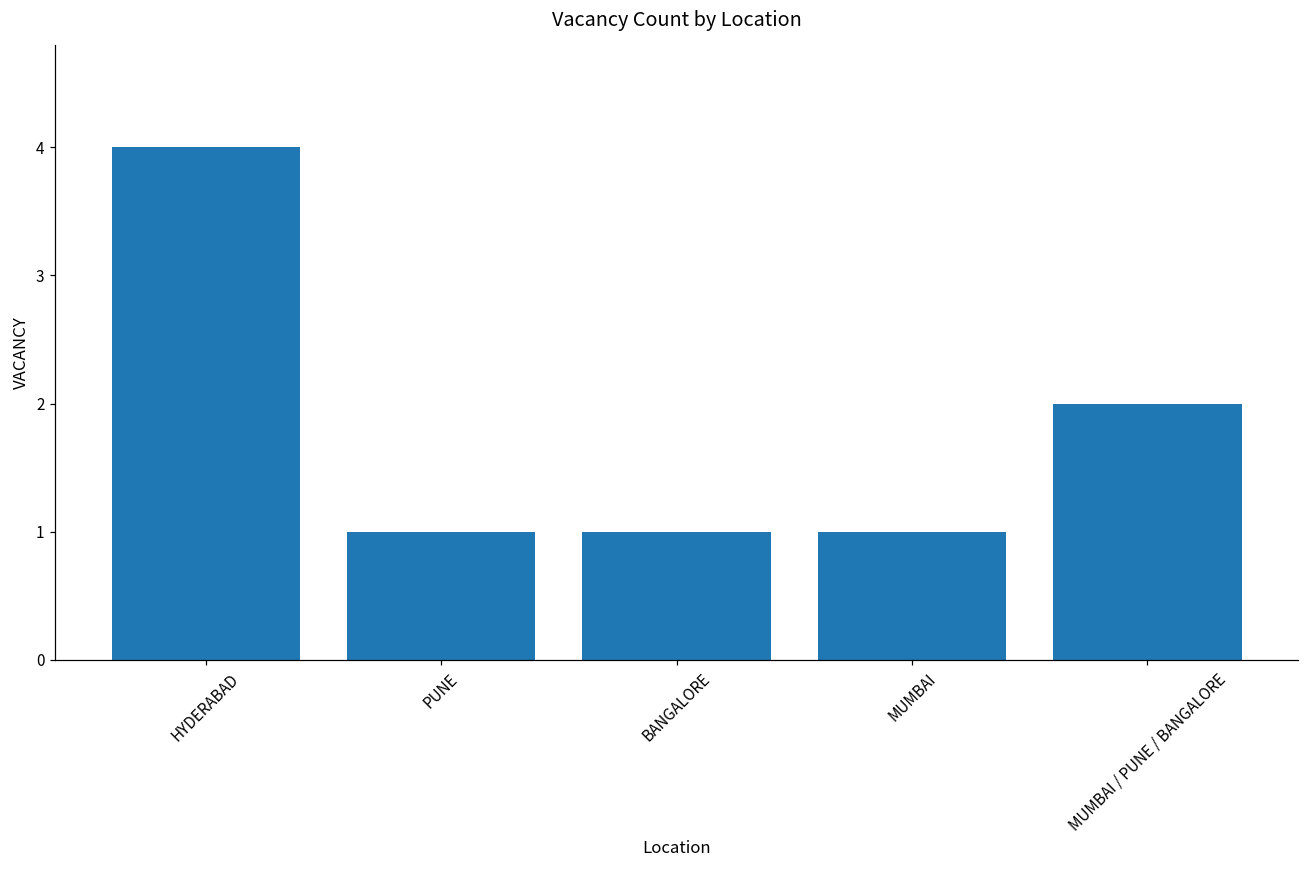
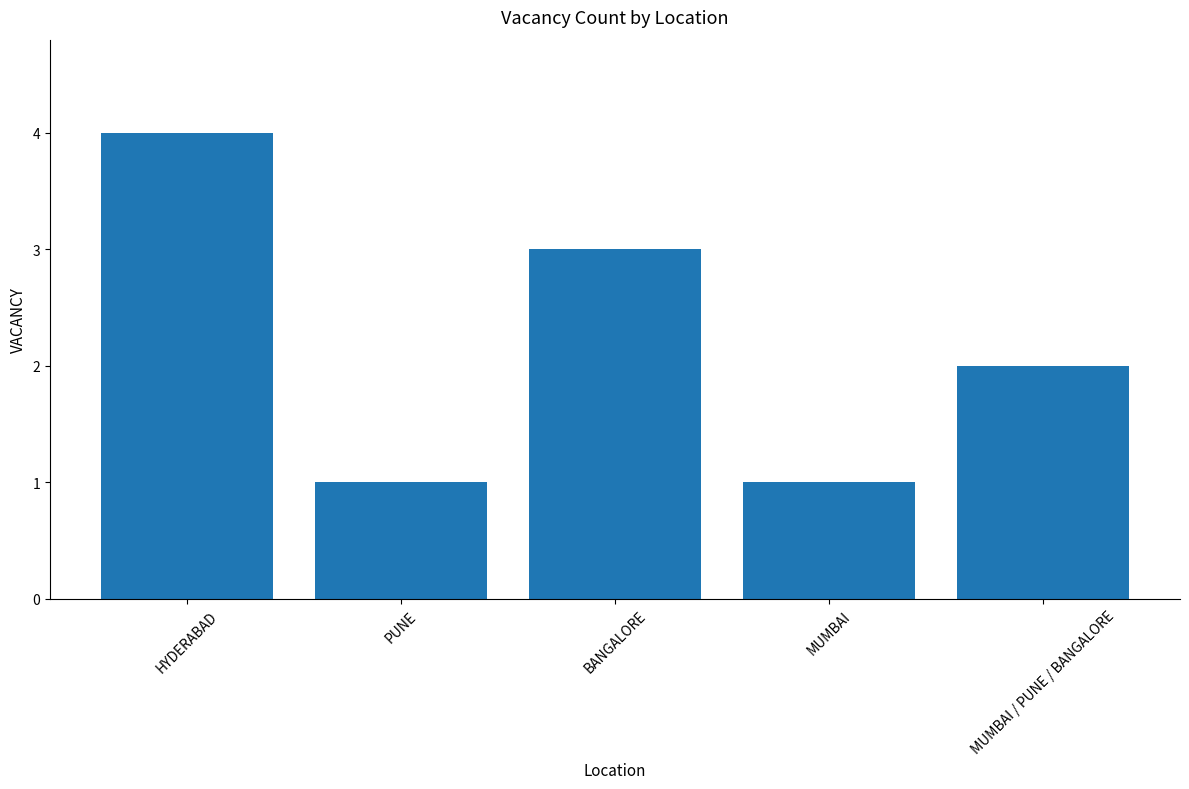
BANGALORE: 1 -> 3
